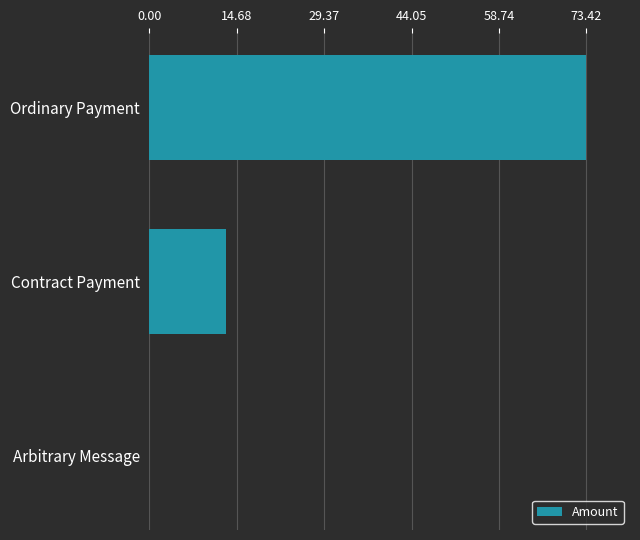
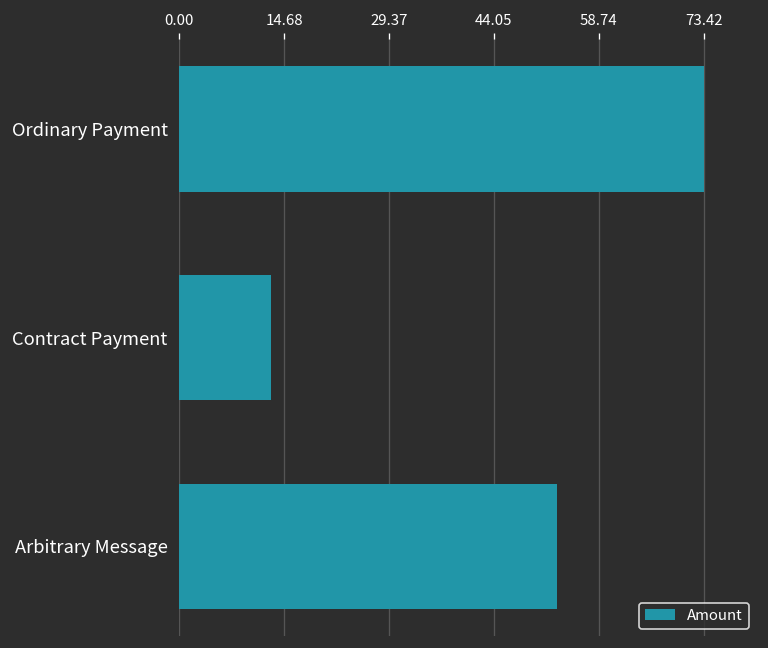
Arbitrary Message: 0 -> 53
